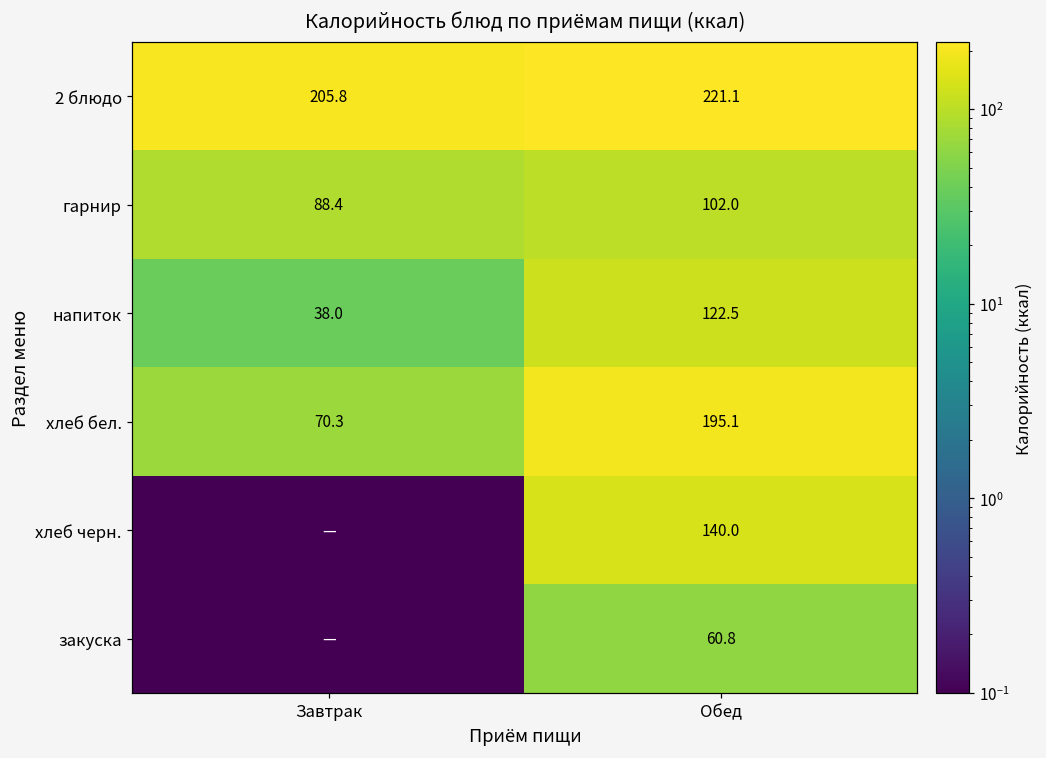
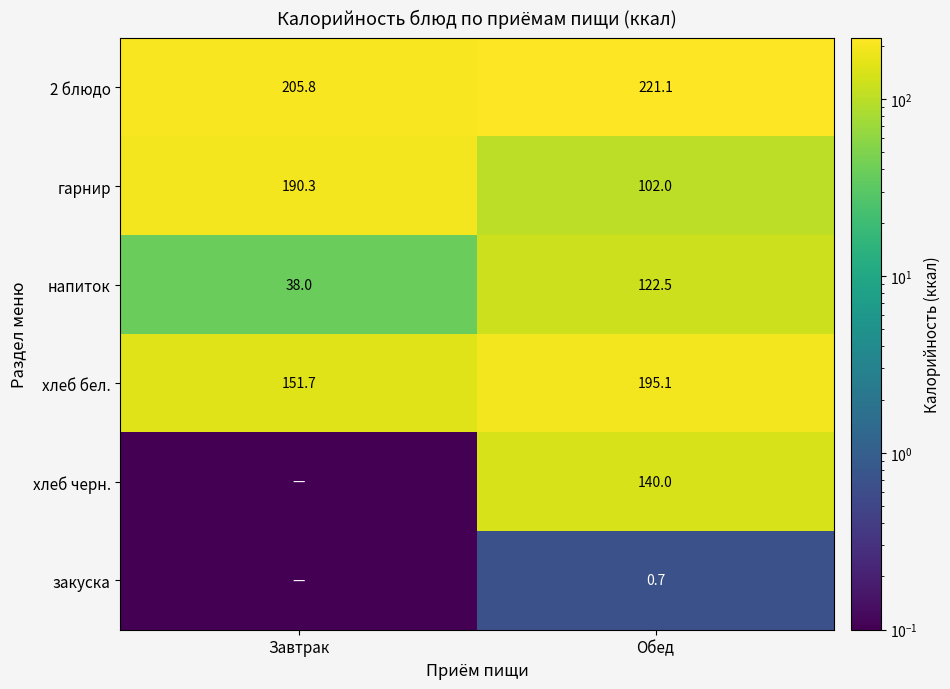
гарнир, Завтрак: 88.4 -> 190.3
хлеб бел., Завтрак: 70.3 -> 151.7
закуска, Обед: 60.8 -> 0.7
